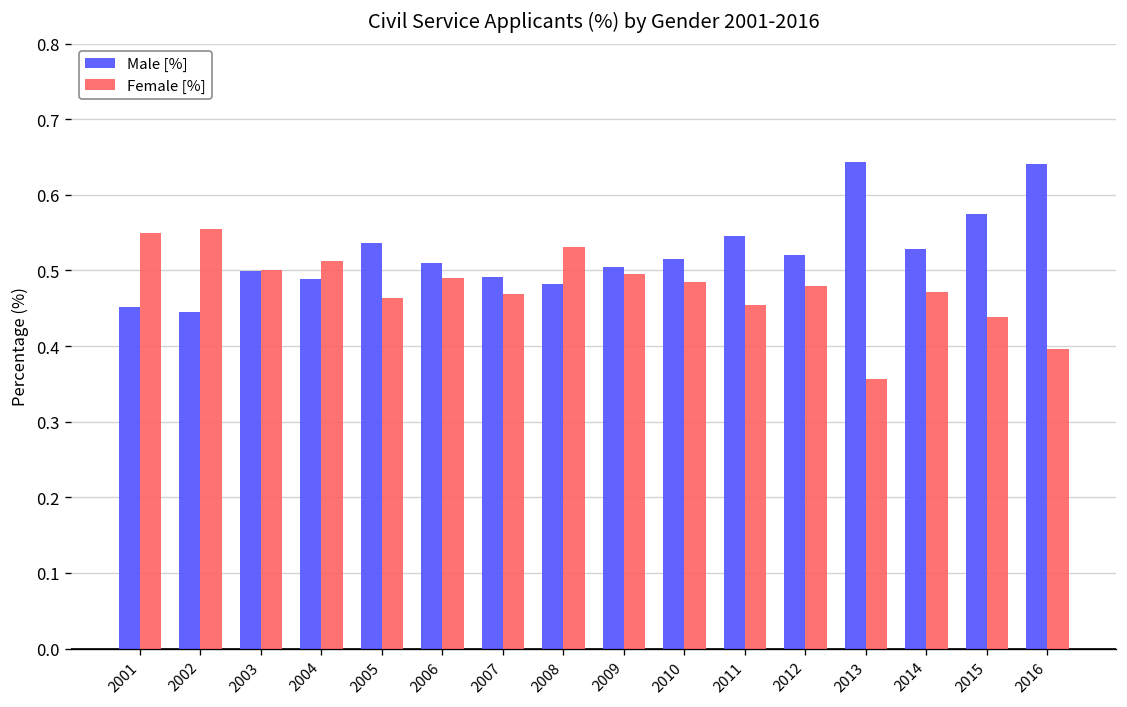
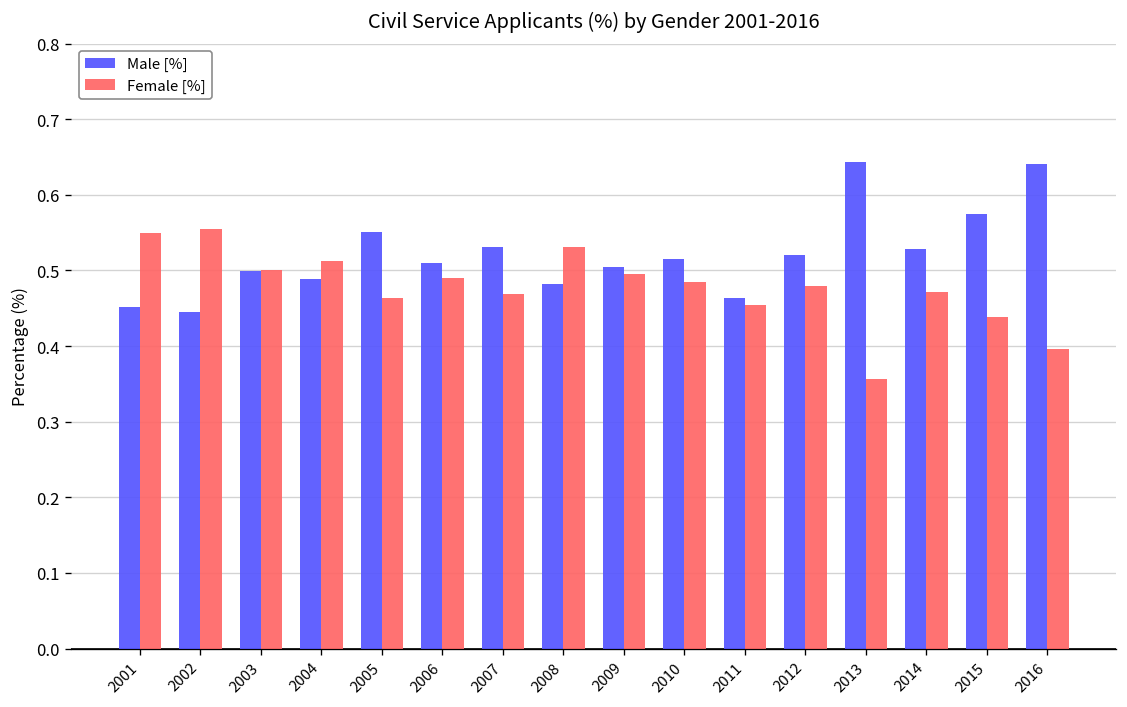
Male [%], 2005: 0.54 -> 0.55
Male [%], 2007: 0.49 -> 0.53
Male [%], 2011: 0.55 -> 0.46
